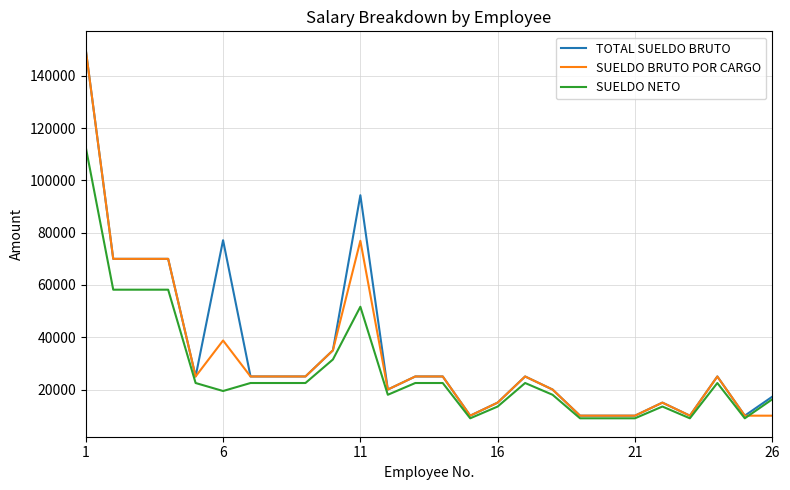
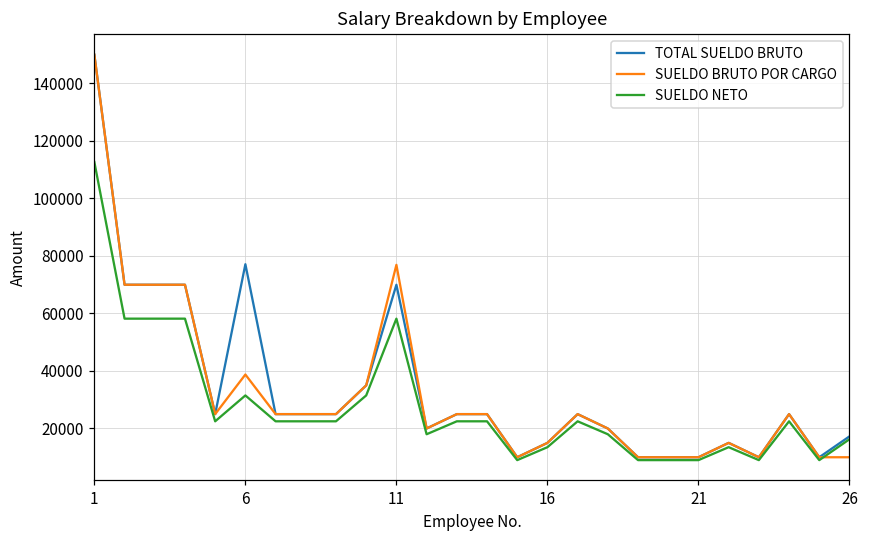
SUELDO NETO, 6: 19000 -> 32000
TOTAL SUELDO BRUTO, 11: 94000 -> 70000
SUELDO NETO, 11: 52000 -> 58000
